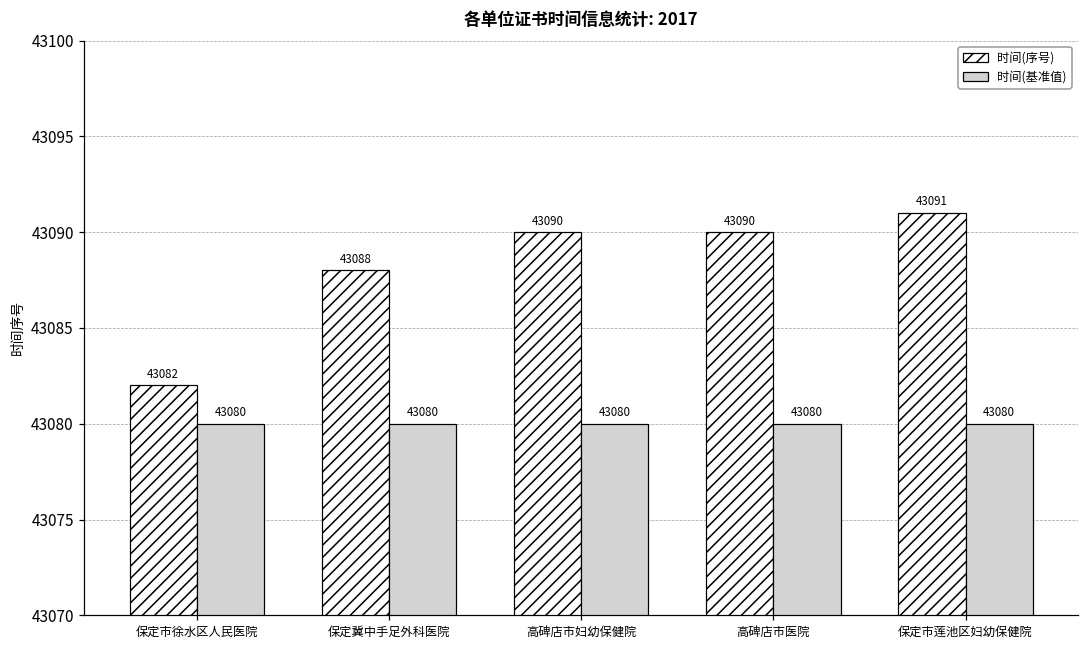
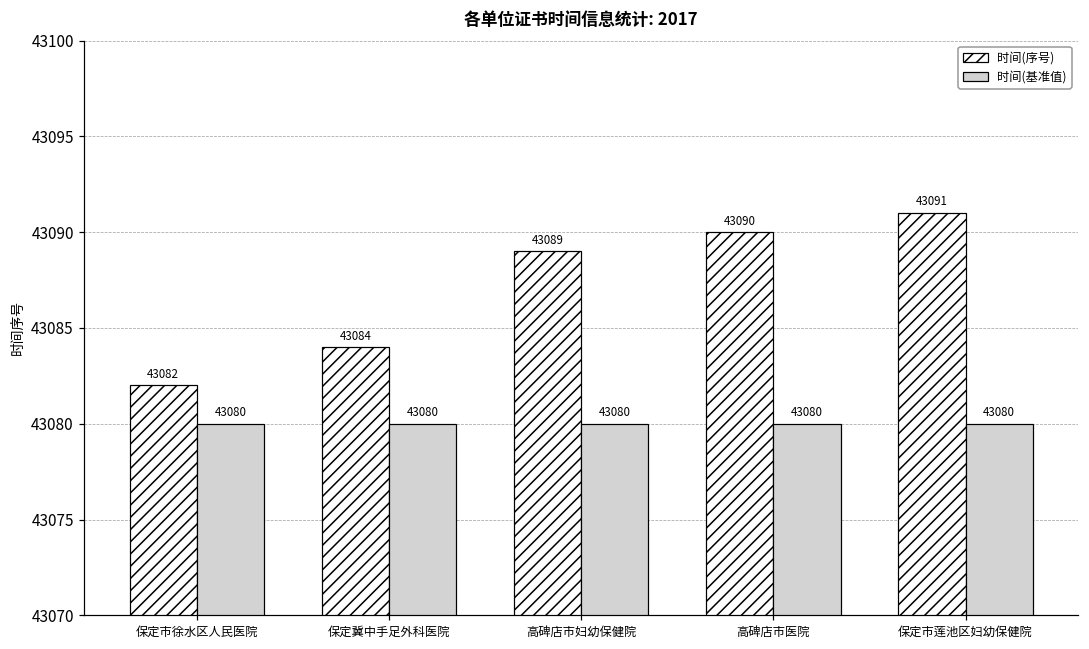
时间(序号), 保定冀中手足外科医院: 43088 -> 43084
时间(序号), 高碑店市妇幼保健院: 43090 -> 43089
